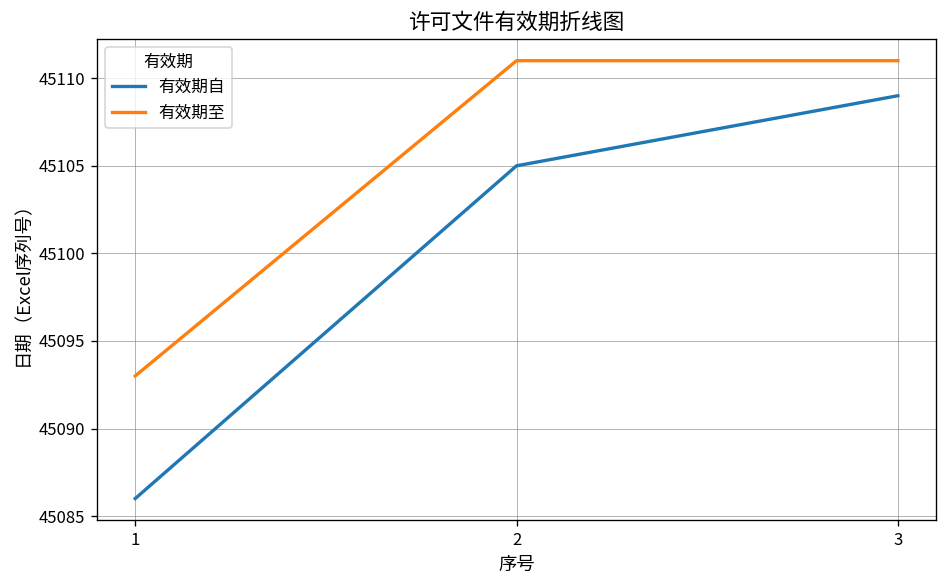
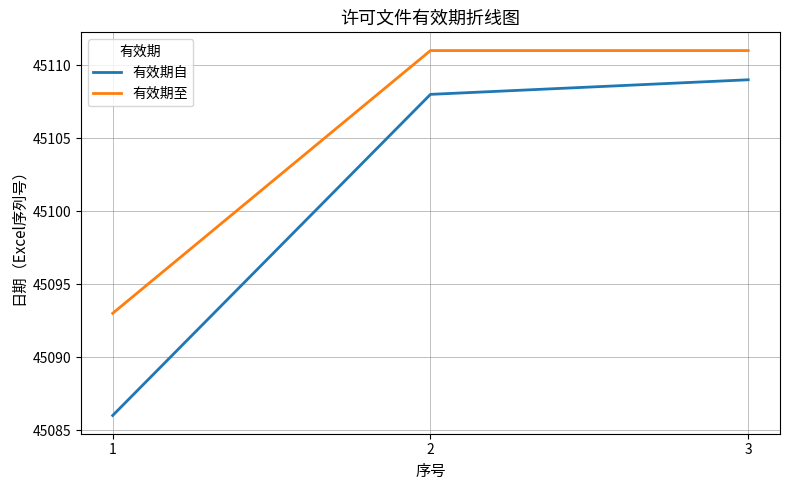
有效期自, 2: 45105 -> 45108
